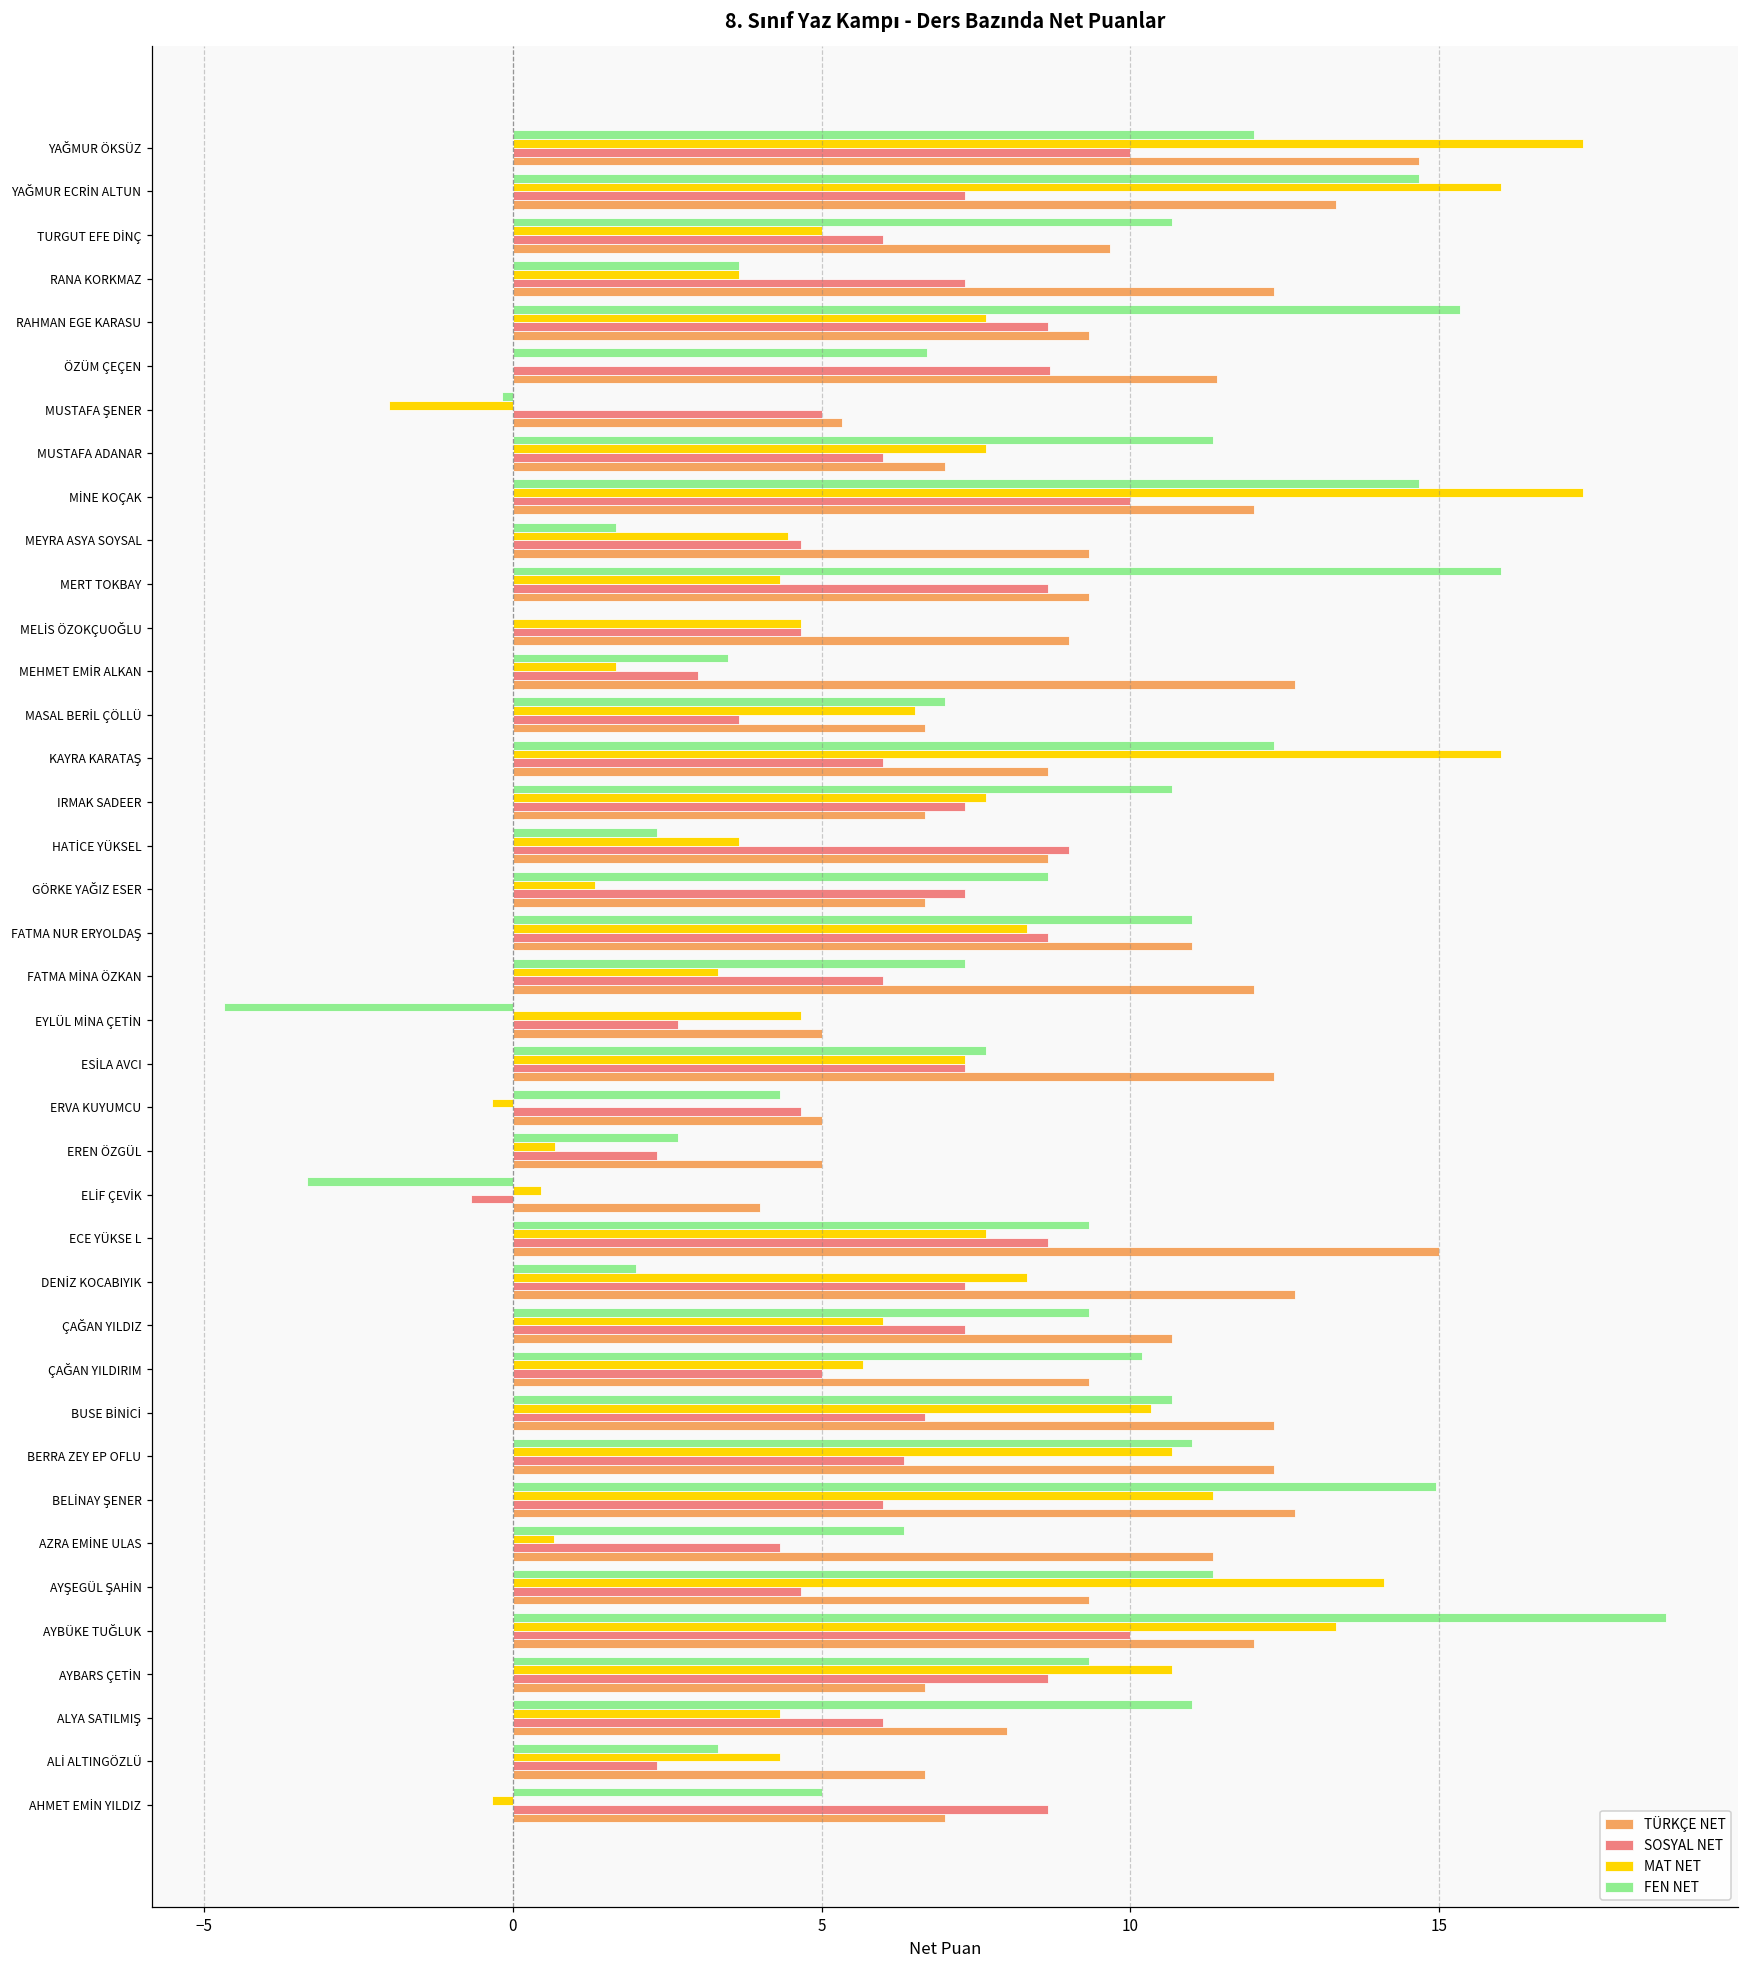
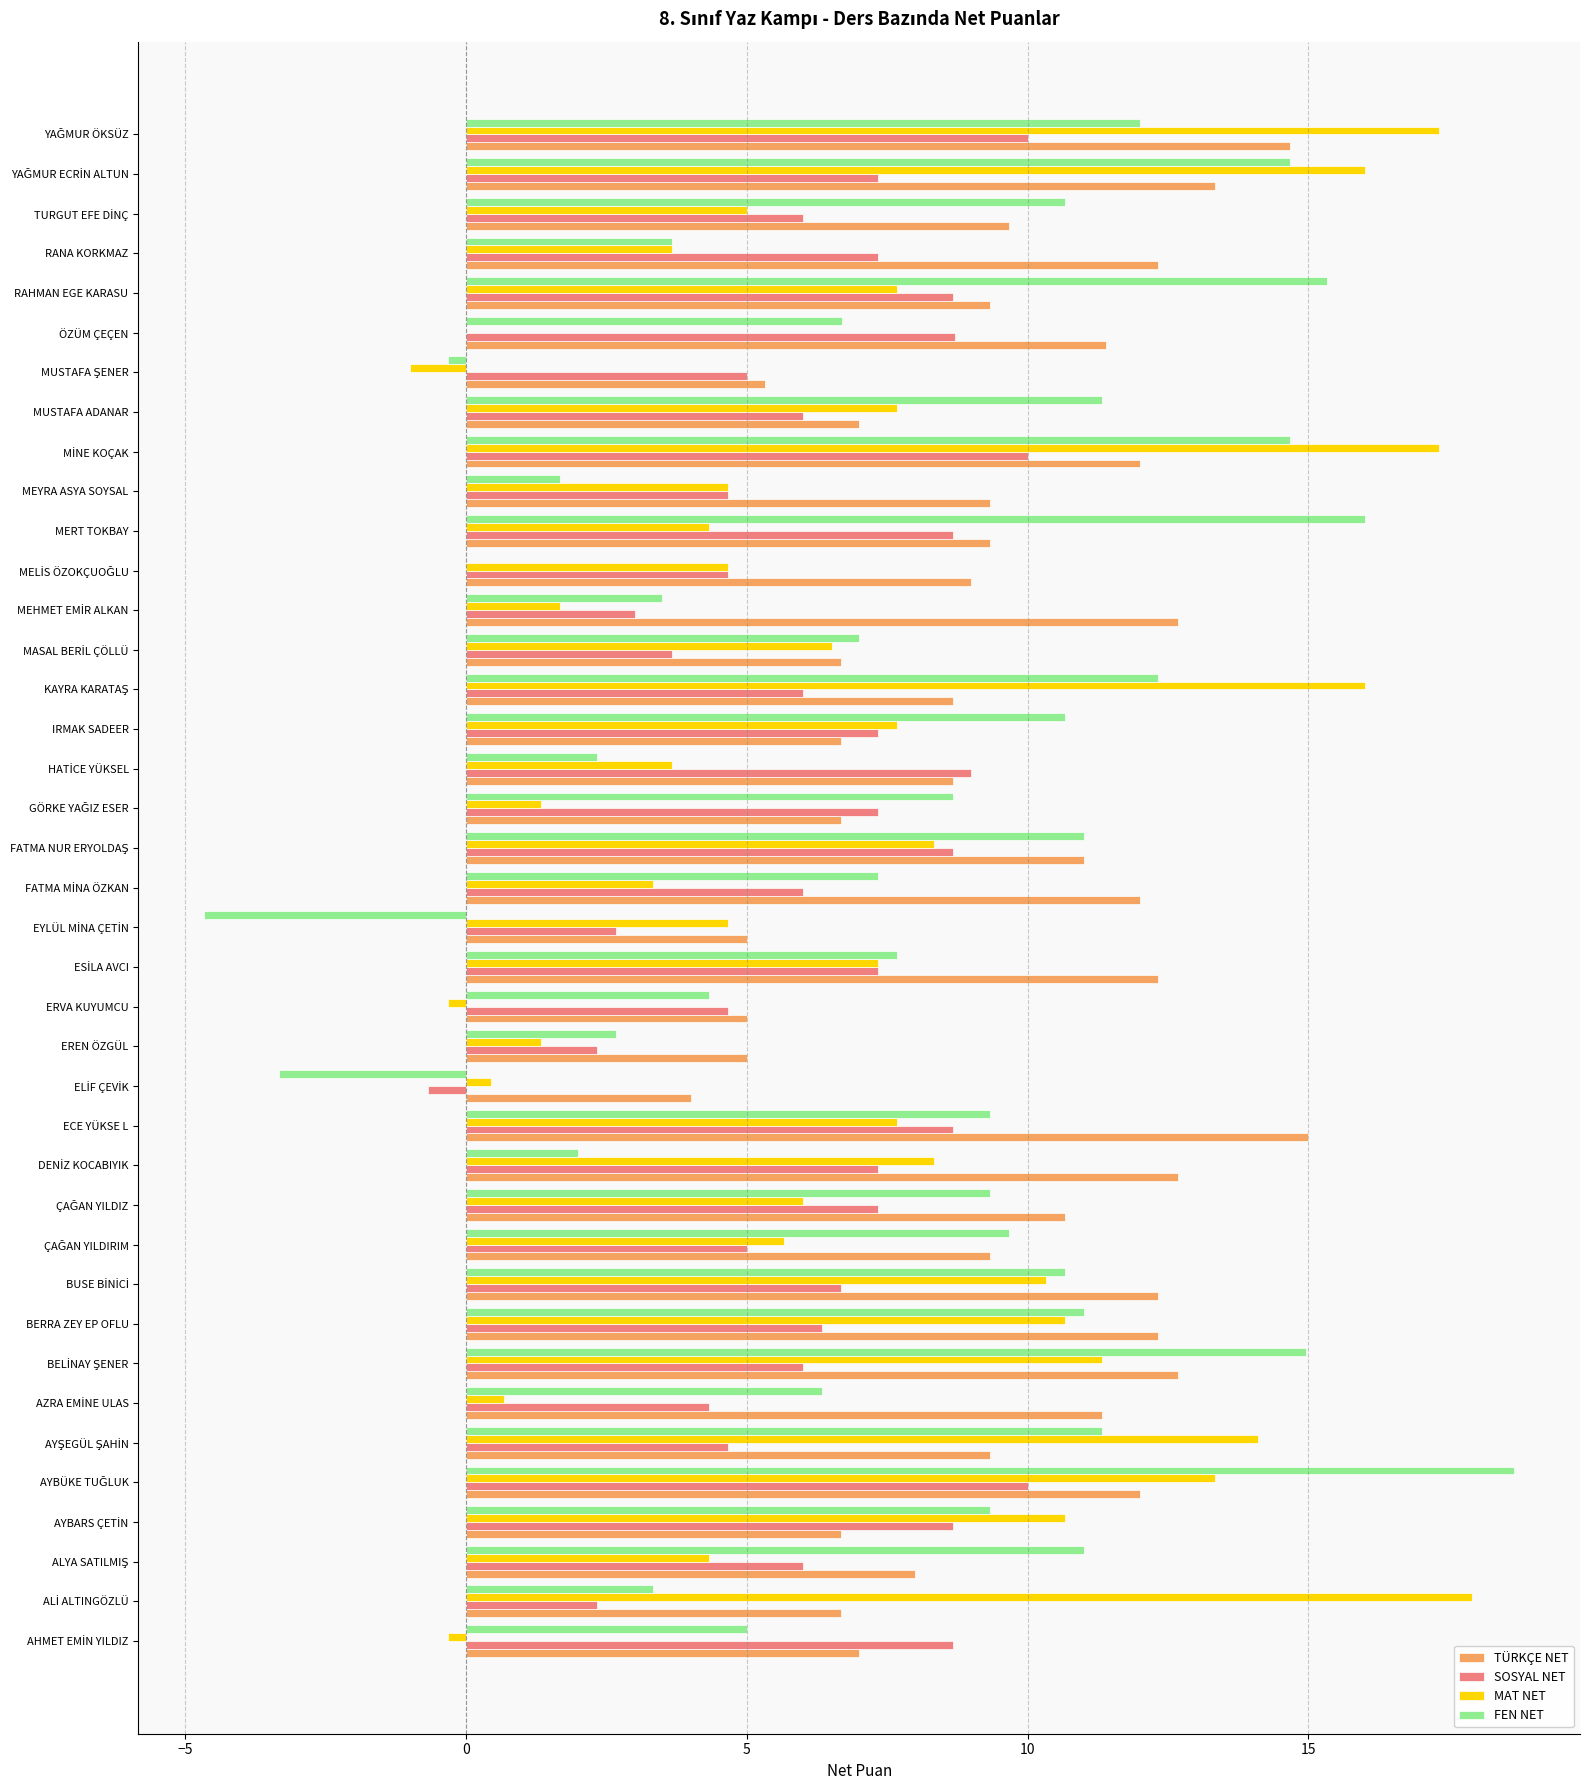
FEN NET, MUSTAFA ŞENER: -0.2 -> -0.3
MAT NET, MUSTAFA ŞENER: -2 -> -1
MAT NET, MEYRA ASYA SOYSAL: 4.5 -> 4.7
MAT NET, EREN ÖZGÜL: 0.7 -> 1.3
FEN NET, ÇAĞAN YILDIRIM: 10.2 -> 9.7
MAT NET, ALİ ALTINGÖZLÜ: 4.3 -> 17.9
